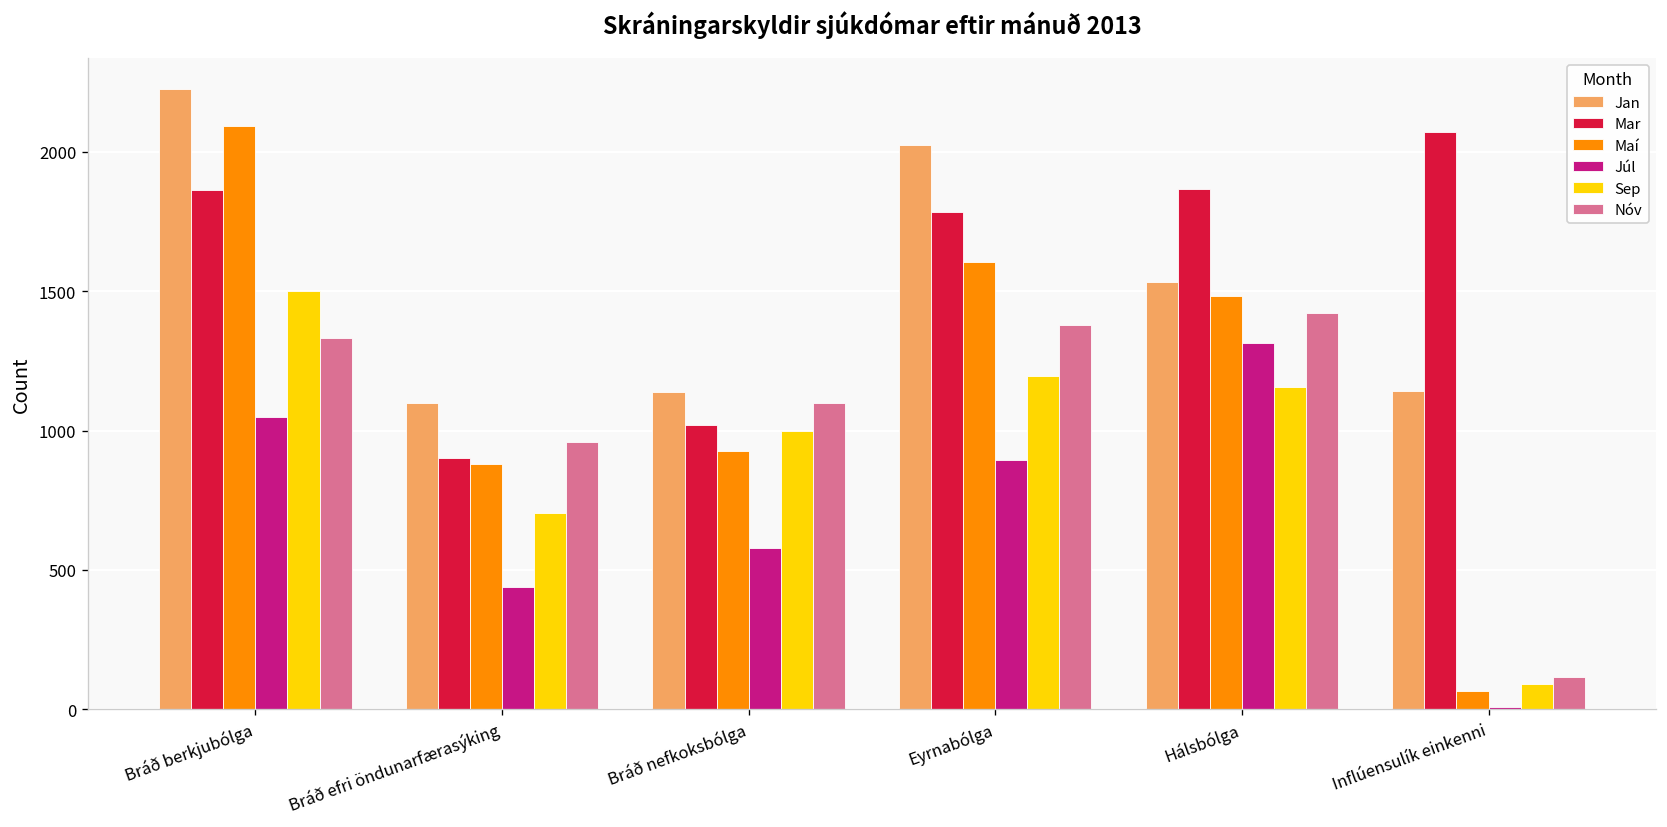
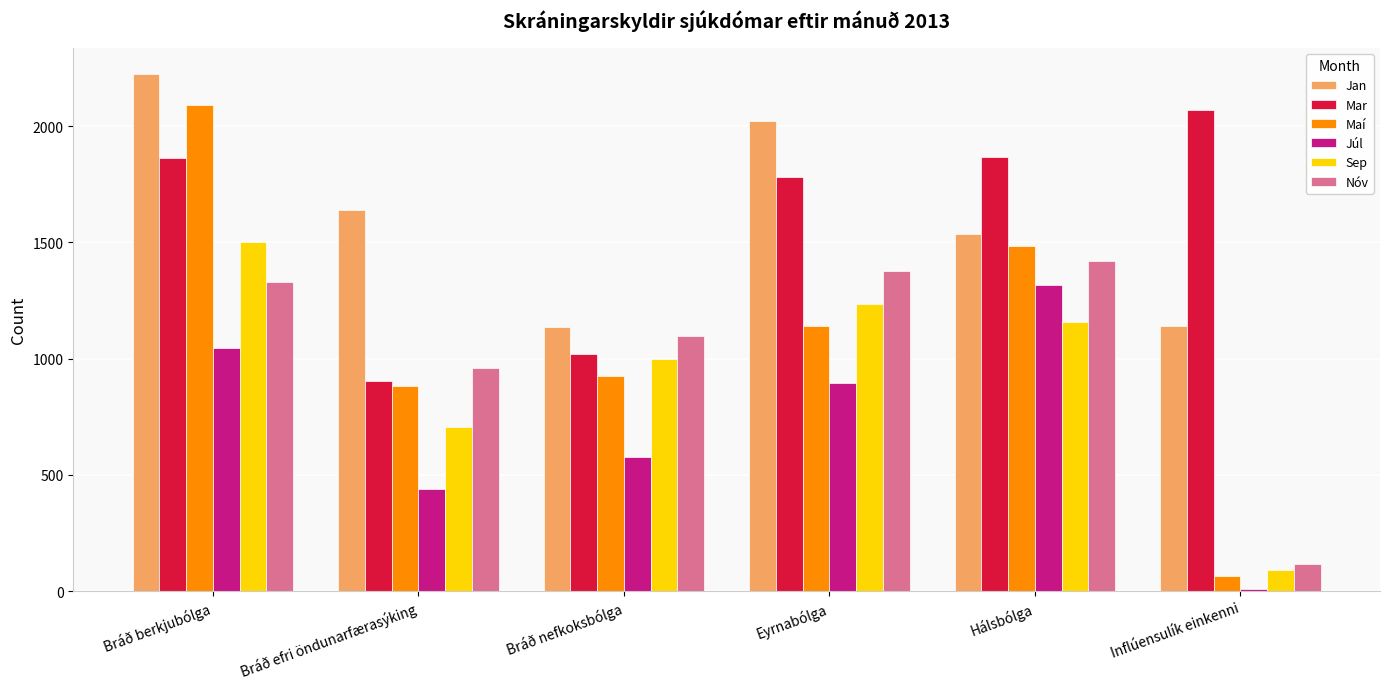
Jan, Bráð efri öndunarfærasýking: 1100 -> 1640
Maí, Eyrnabólga: 1600 -> 1140
Sep, Eyrnabólga: 1190 -> 1240
